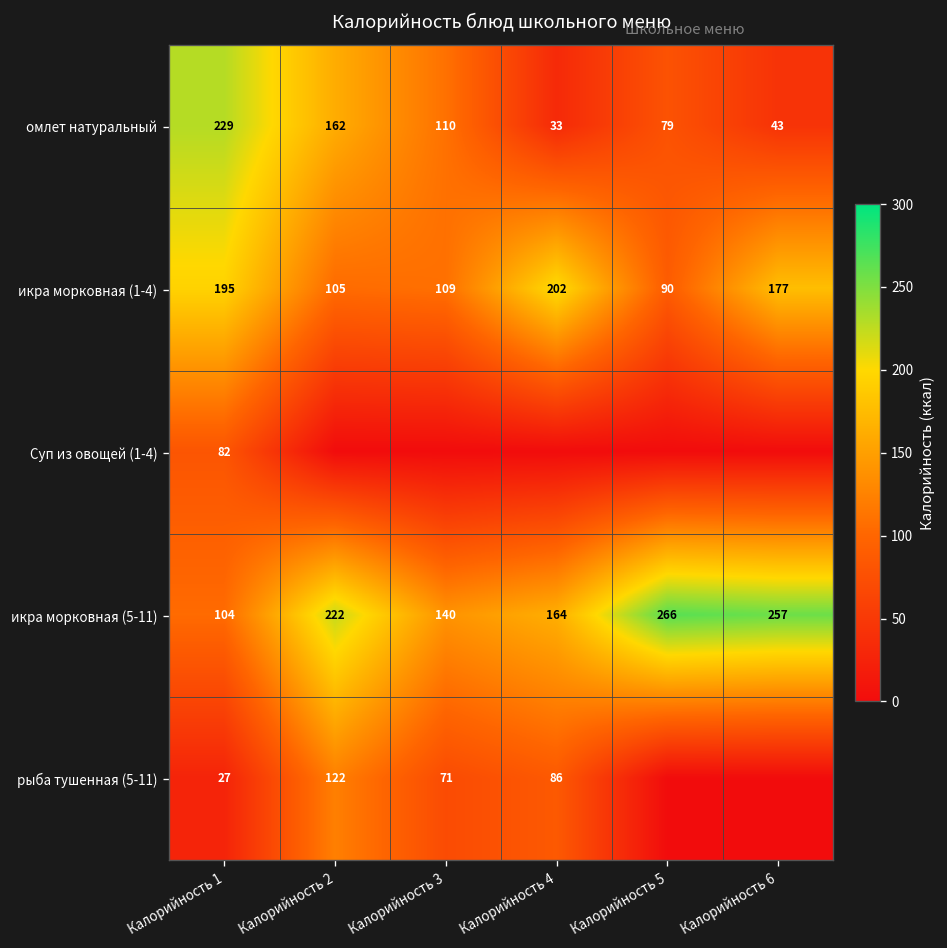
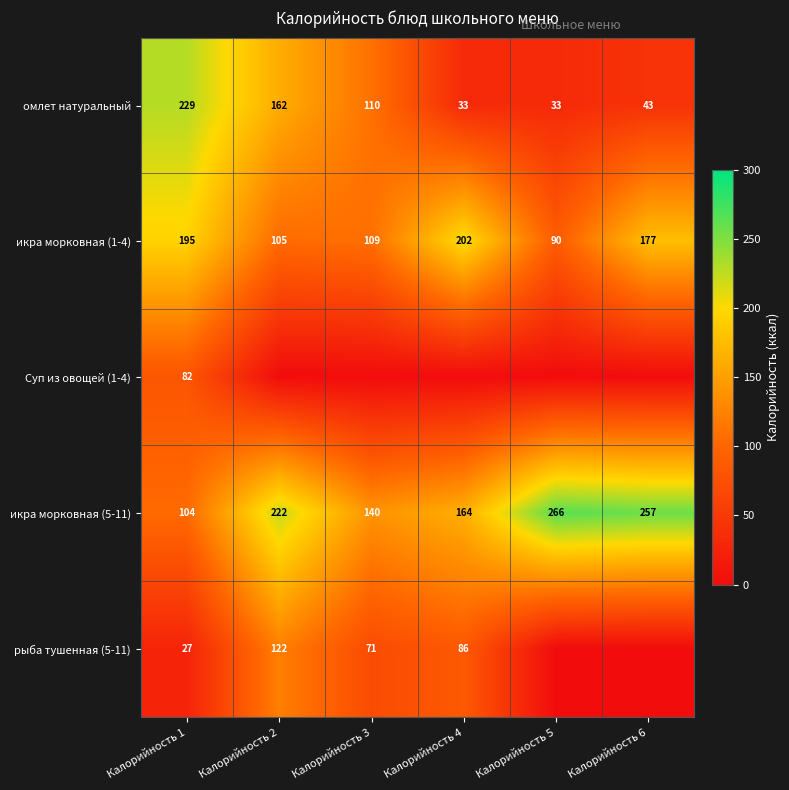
омлет натуральный, Калорийность 5: 79 -> 33
